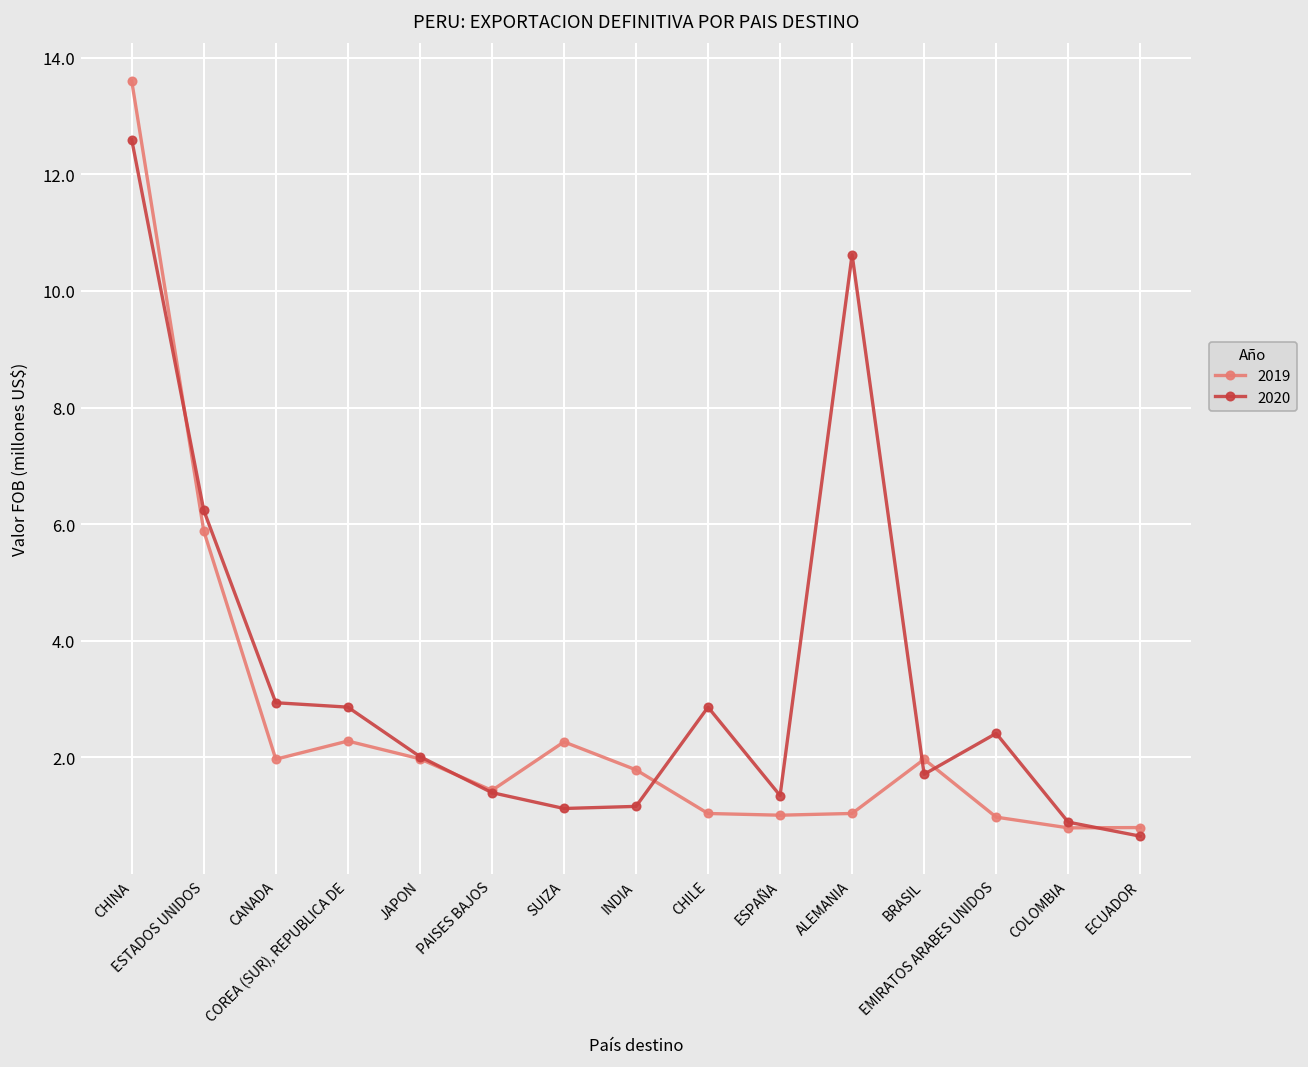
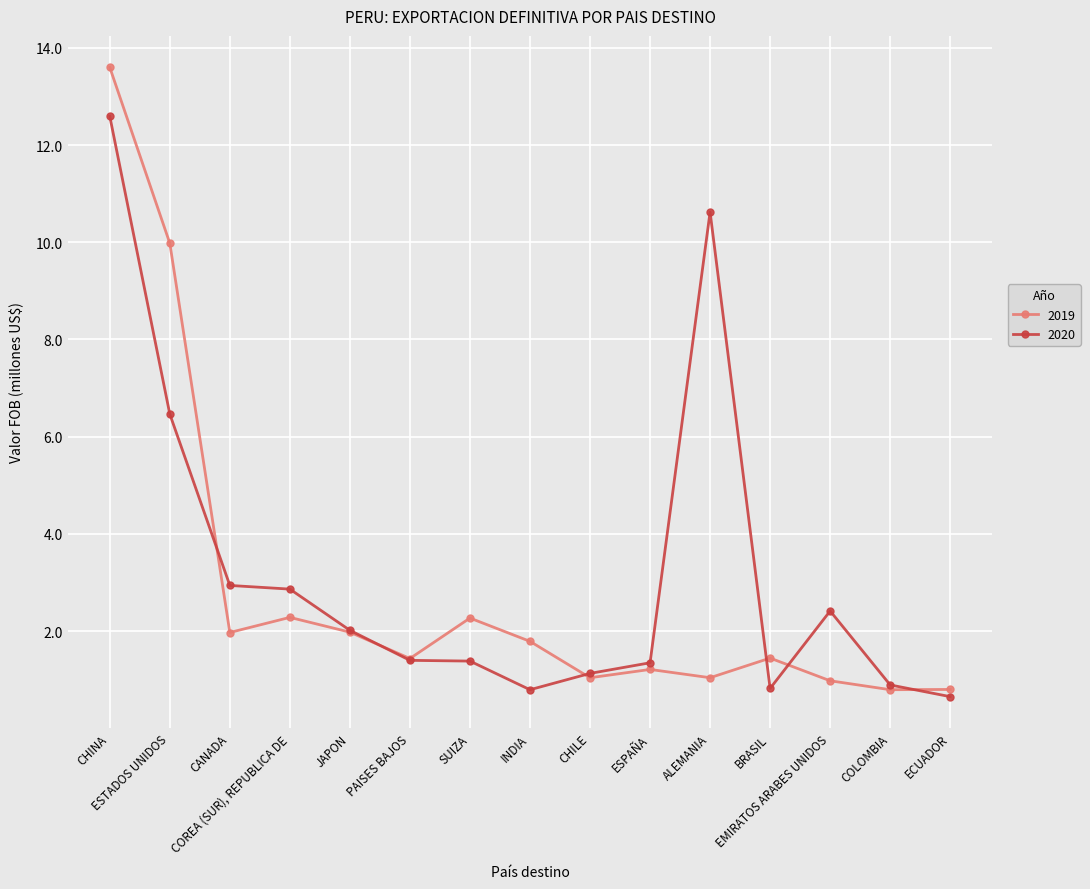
2019, ESTADOS UNIDOS: 5.9 -> 10.0
2020, ESTADOS UNIDOS: 6.2 -> 6.5
2020, SUIZA: 1.1 -> 1.4
2020, INDIA: 1.2 -> 0.8
2020, CHILE: 2.9 -> 1.1
2019, ESPAÑA: 1.0 -> 1.2
2019, BRASIL: 2.0 -> 1.4
2020, BRASIL: 1.7 -> 0.8
